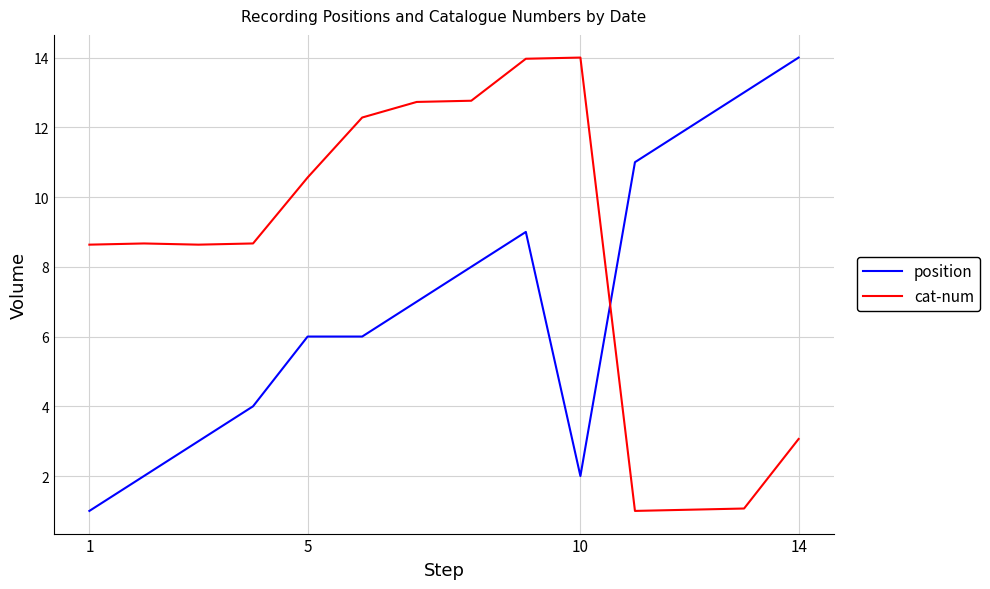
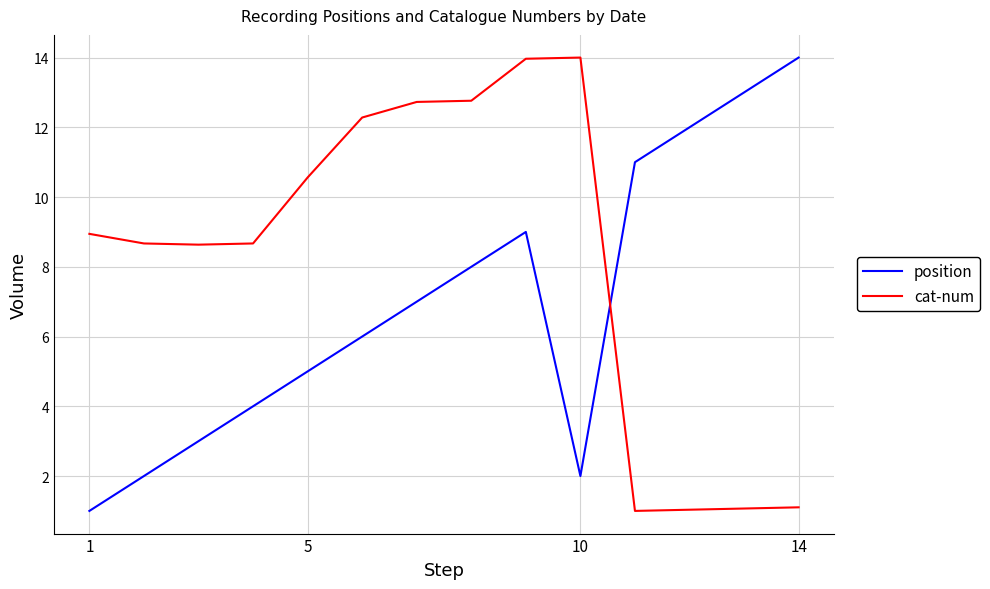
cat-num, 1: 8.6 -> 8.9
position, 5: 6 -> 5
cat-num, 14: 3.1 -> 1.1
